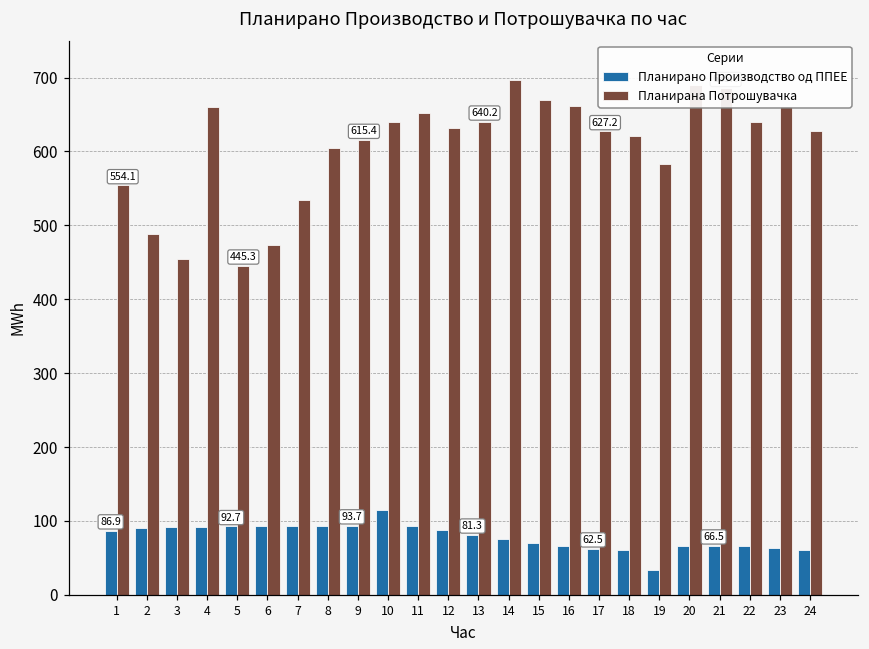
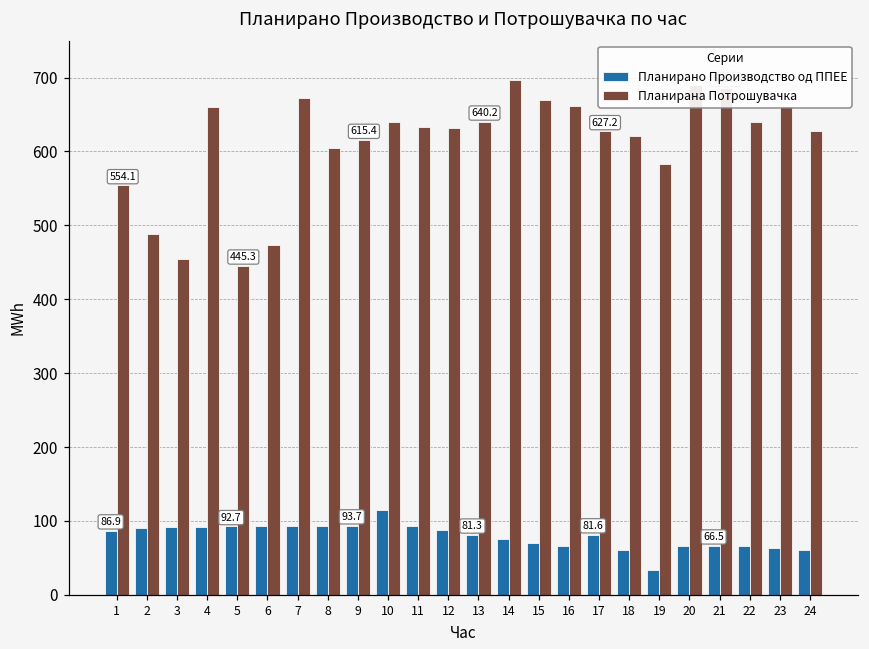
Планирана Потрошувачка, 7: 530 -> 670
Планирана Потрошувачка, 11: 650 -> 630
Планирано Производство од ППЕЕ, 17: 62.5 -> 81.6
